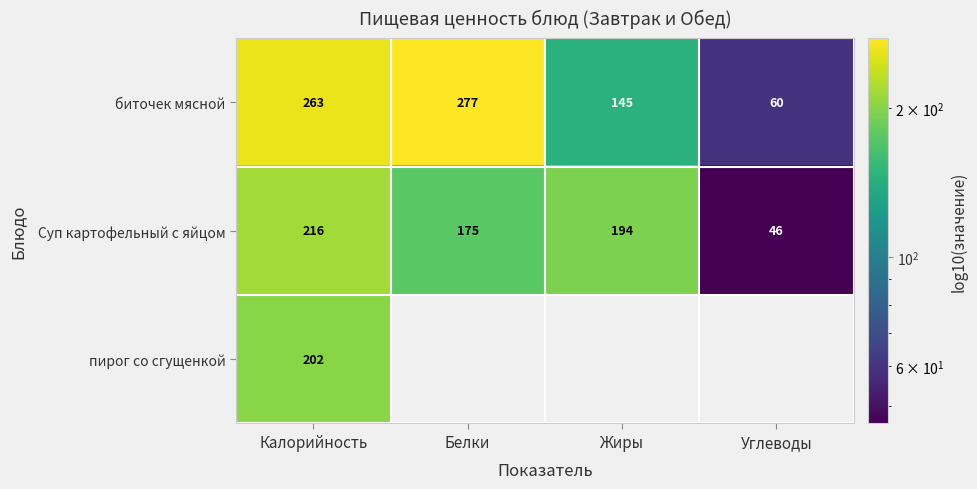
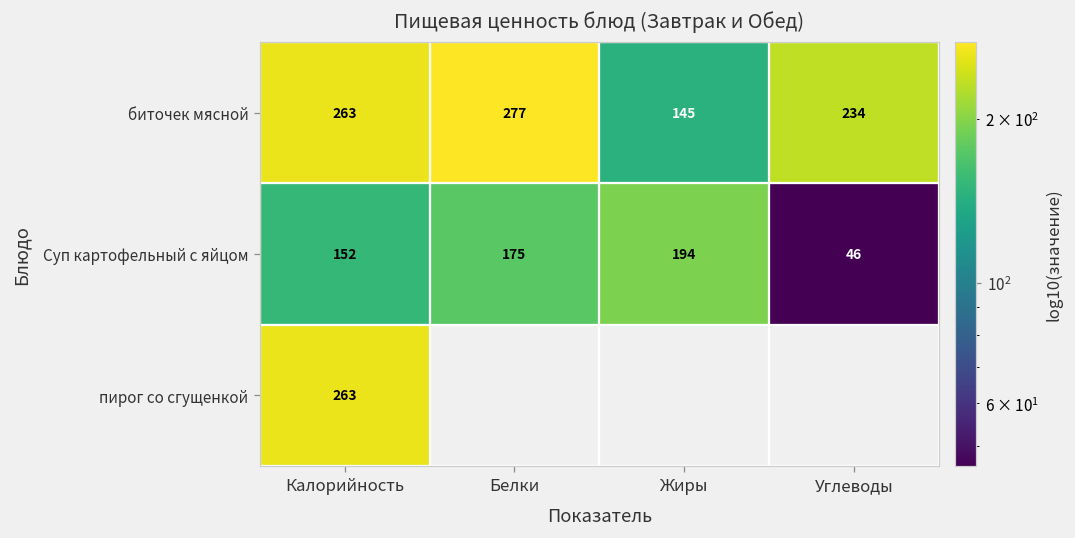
биточек мясной, Углеводы: 60 -> 234
Суп картофельный с яйцом, Калорийность: 216 -> 152
пирог со сгущенкой, Калорийность: 202 -> 263
